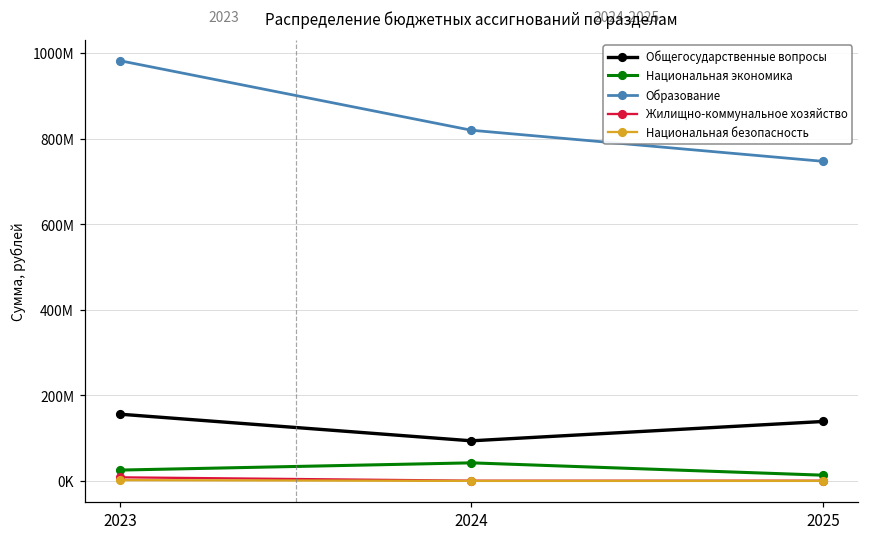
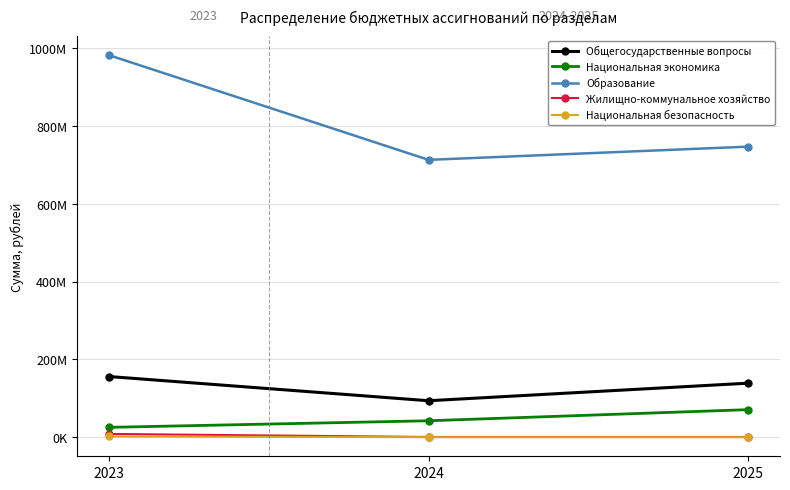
Образование, 2024: 820000000 -> 710000000
Национальная экономика, 2025: 10000000 -> 70000000
